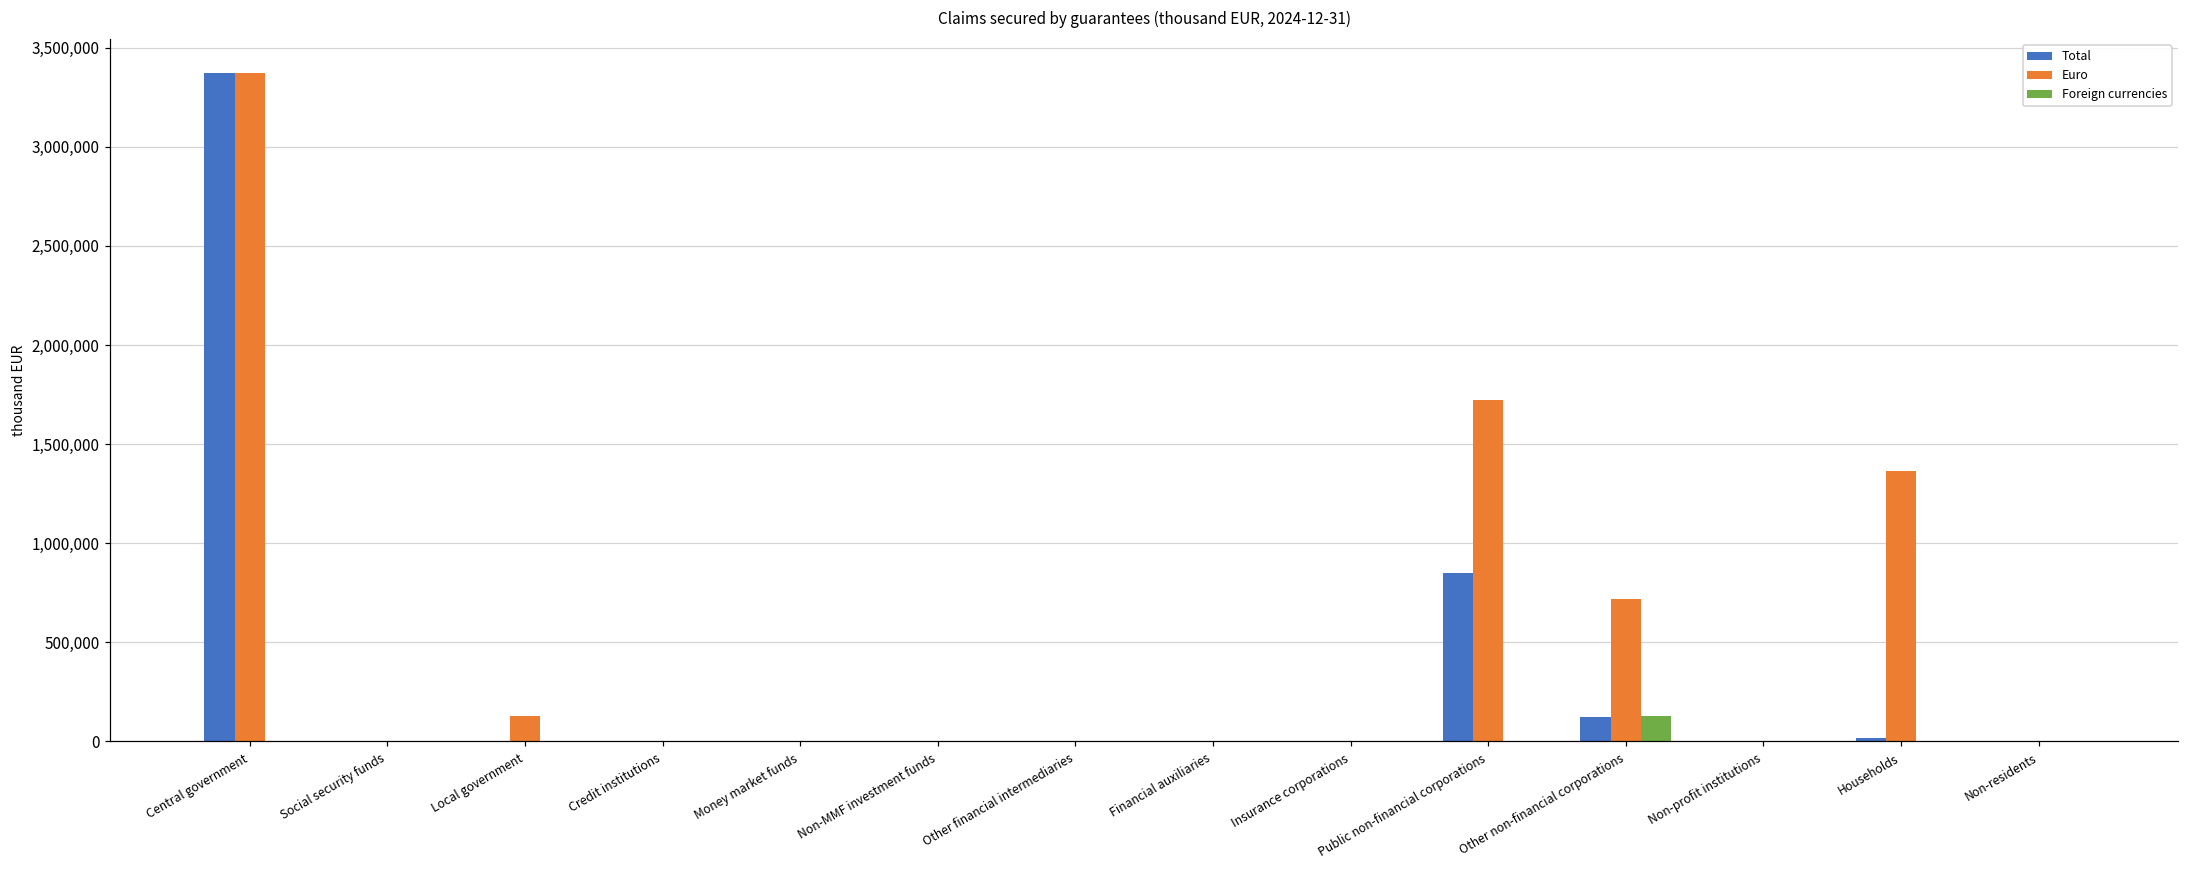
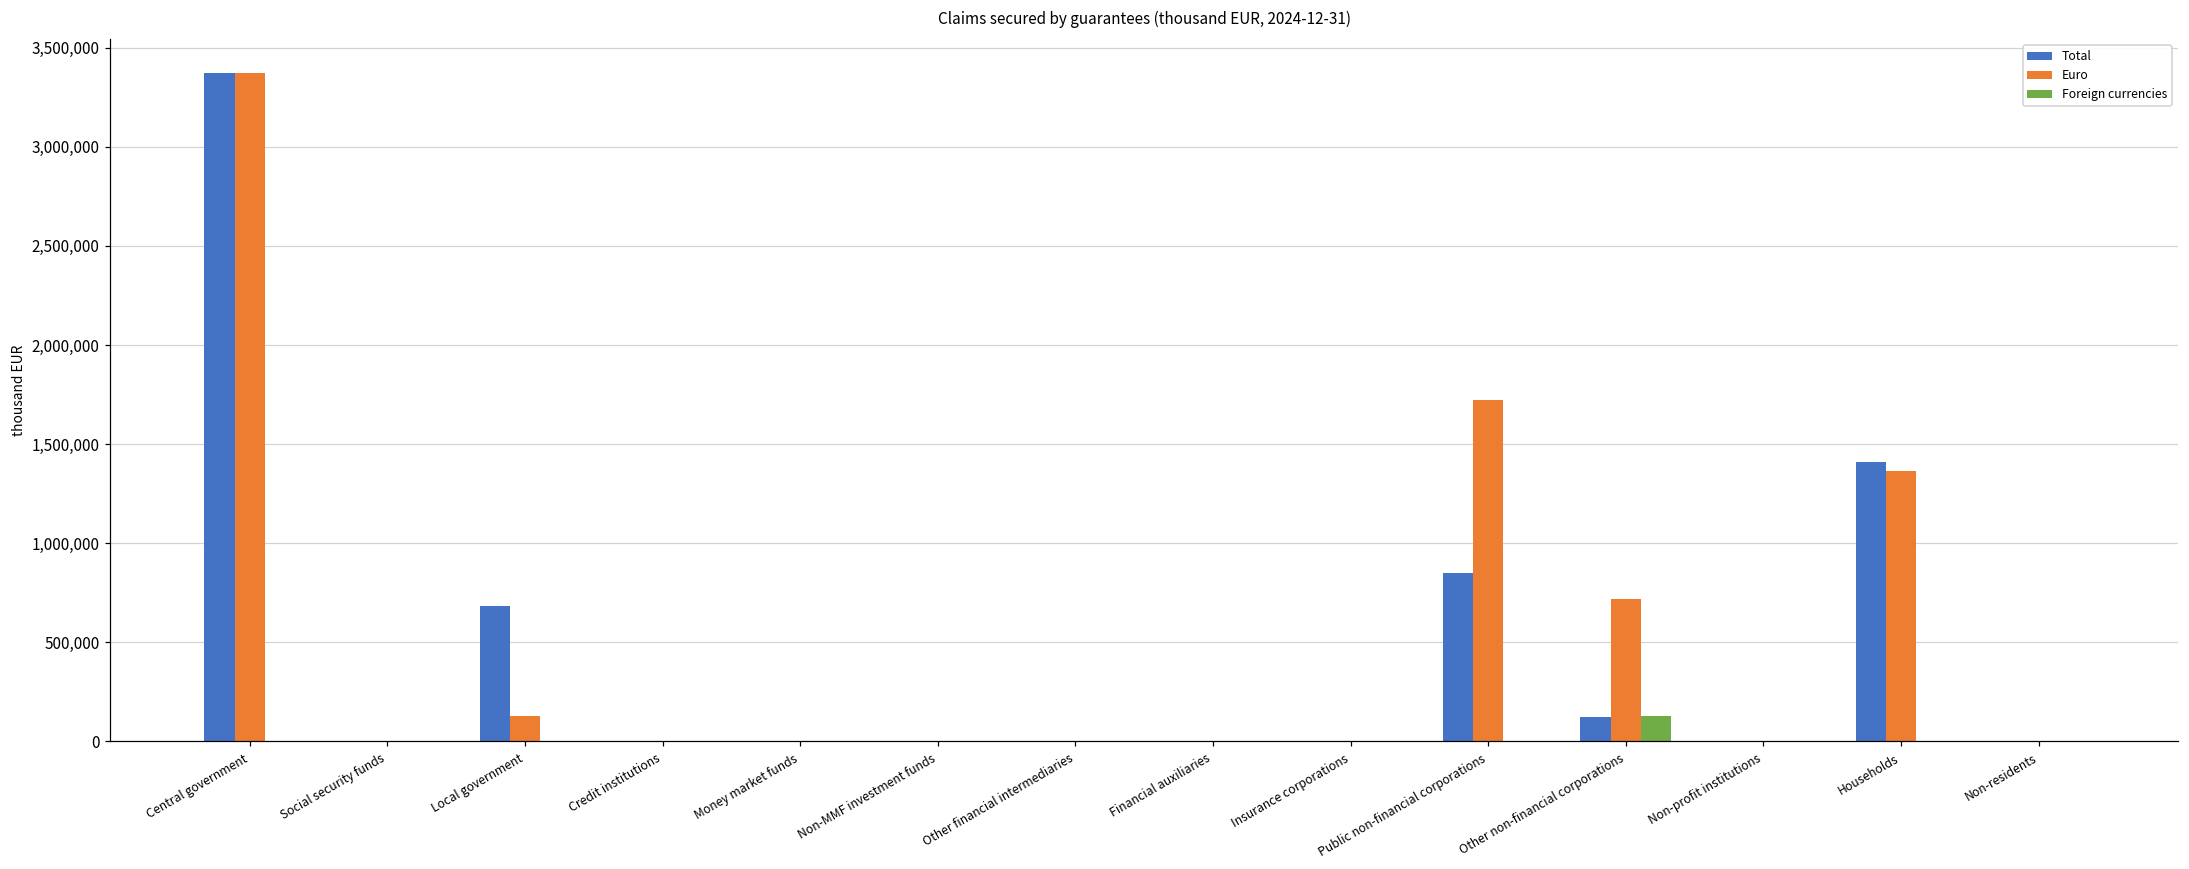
Total, Local government: 0 -> 690,000
Total, Households: 20,000 -> 1,410,000
